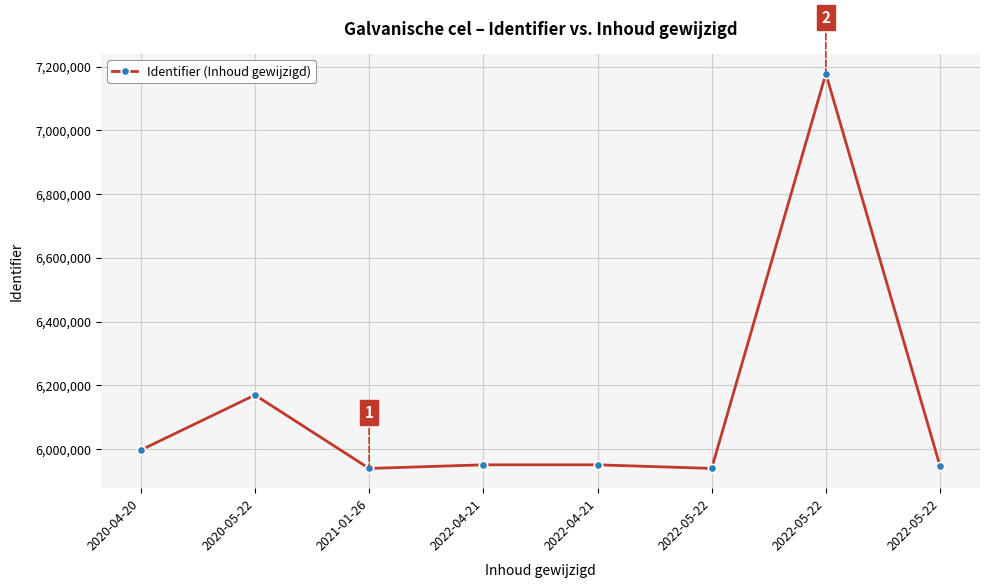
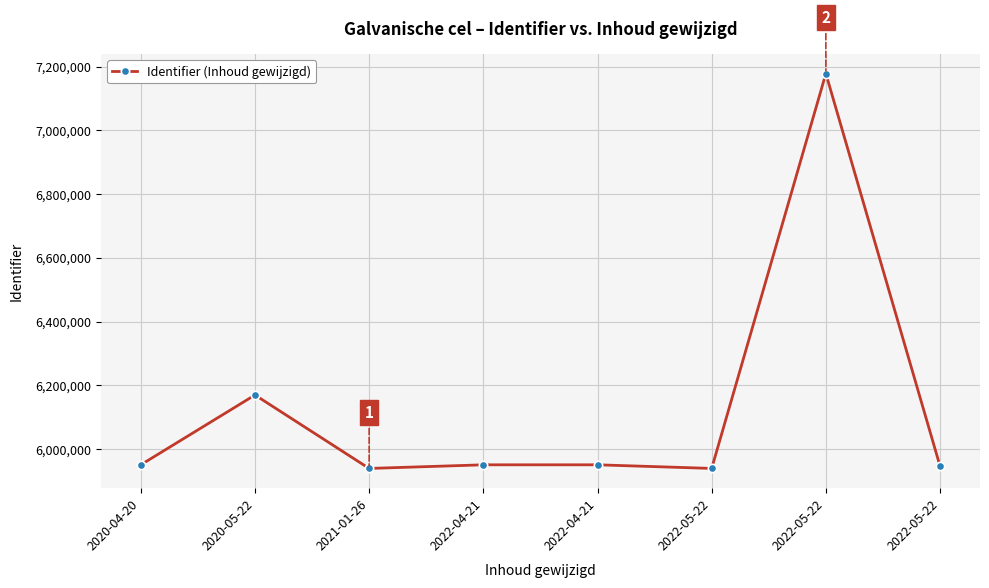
2020-04-20: 6,000,000 -> 5,950,000
